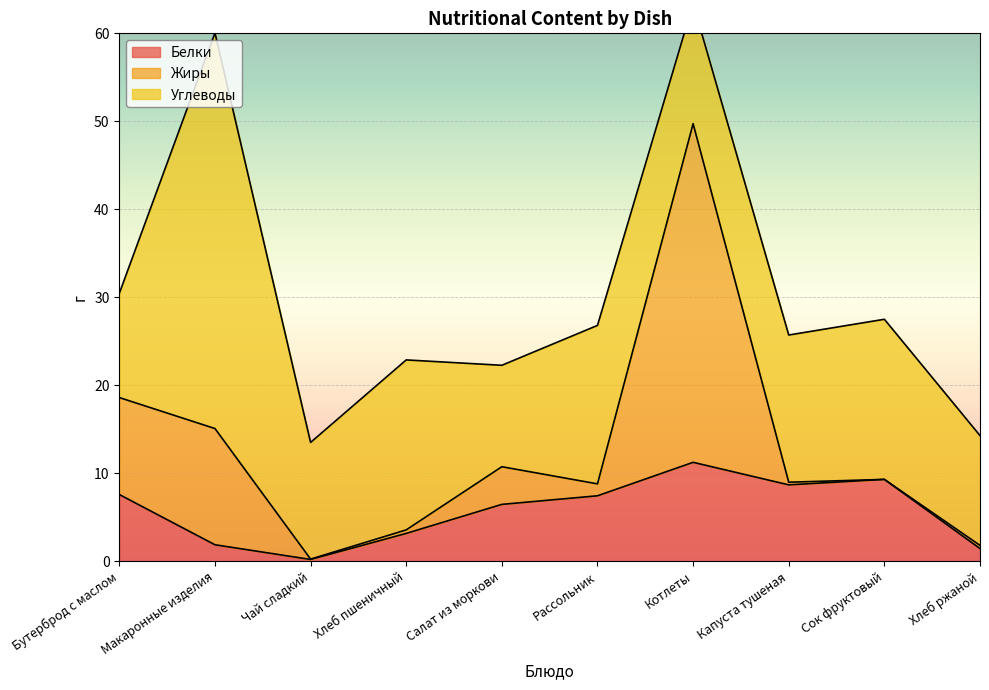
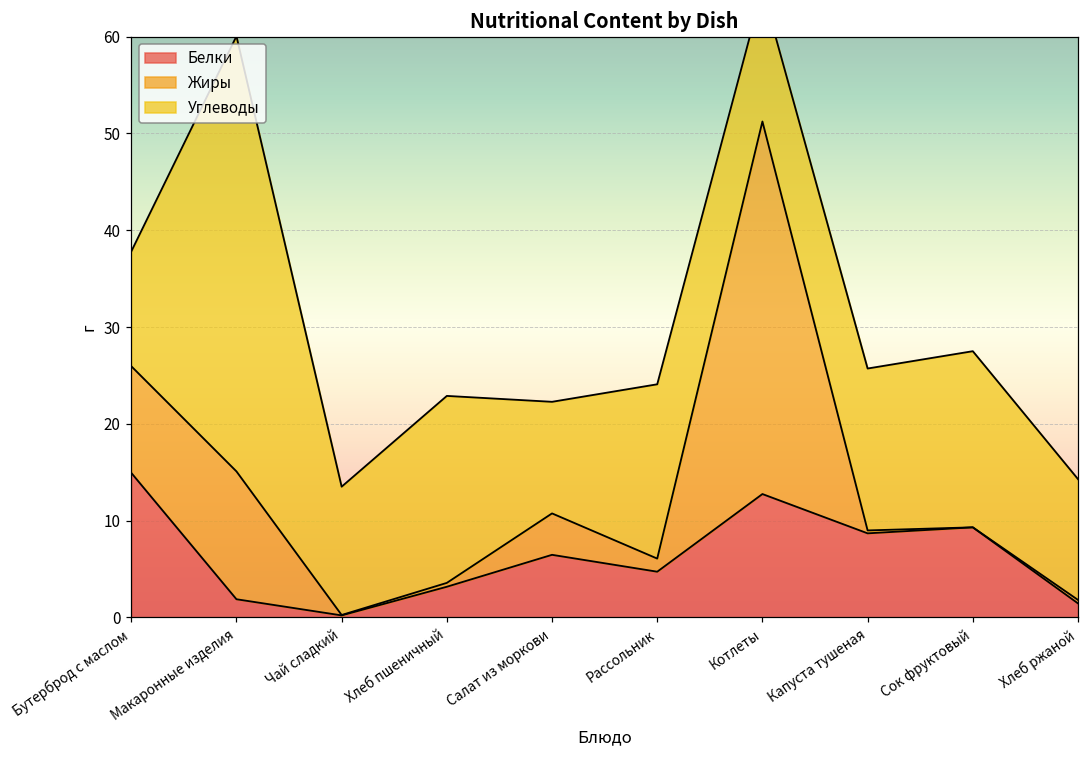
Белки, Бутерброд с маслом: 8 -> 15
Белки, Рассольник: 7 -> 5
Белки, Котлеты: 11 -> 13
